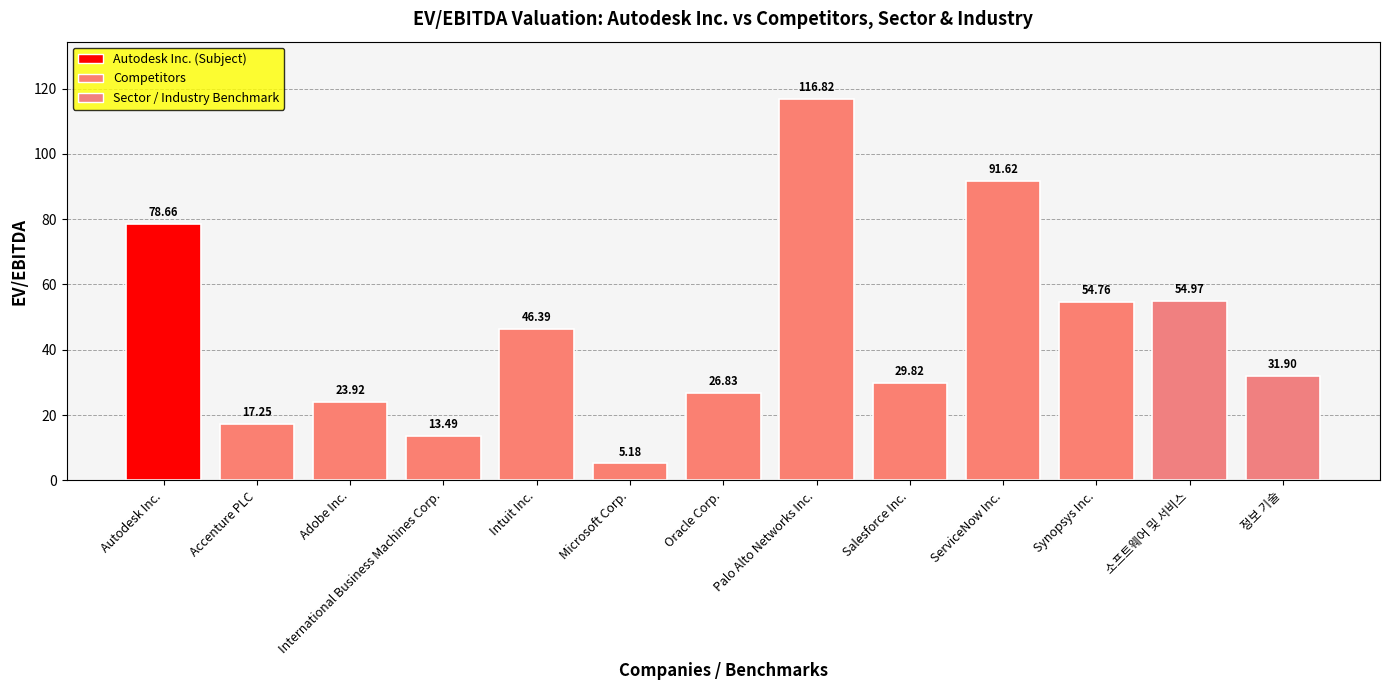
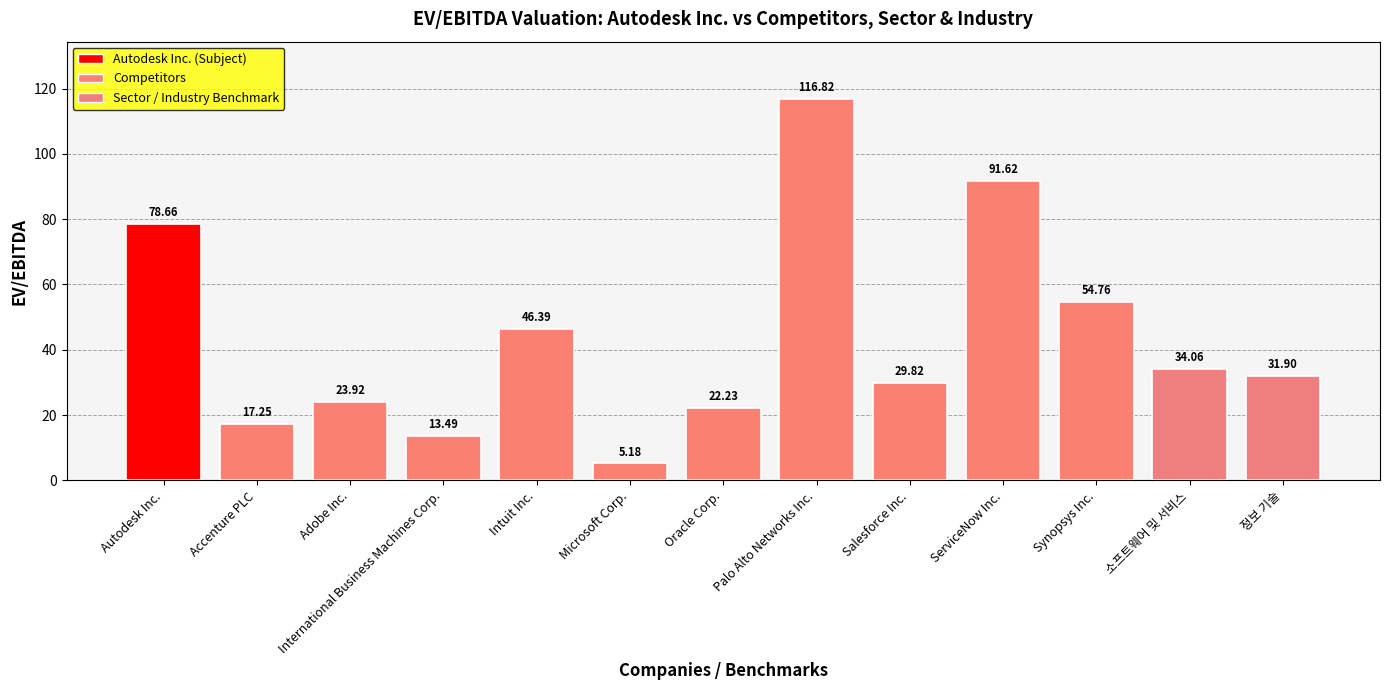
Oracle Corp.: 26.83 -> 22.23
소프트웨어 및 서비스: 54.97 -> 34.06
